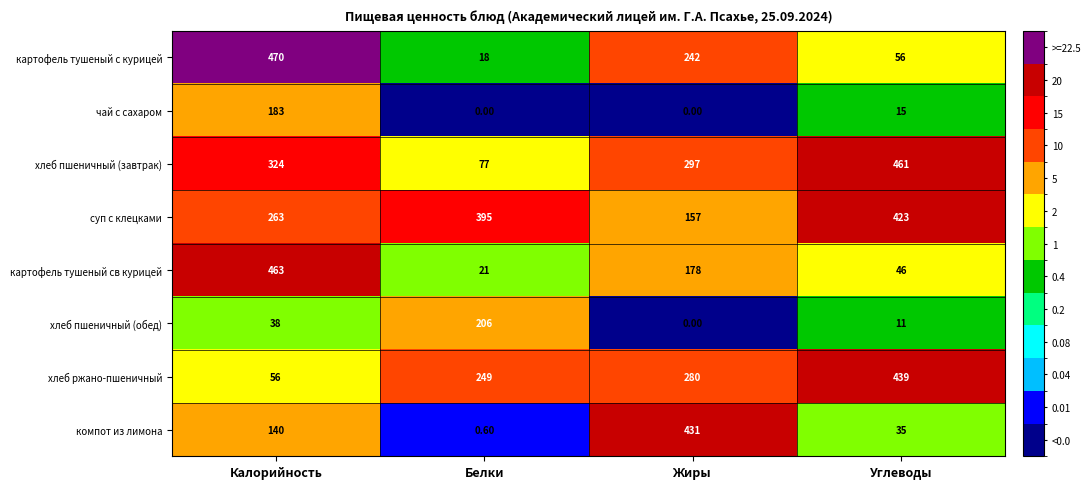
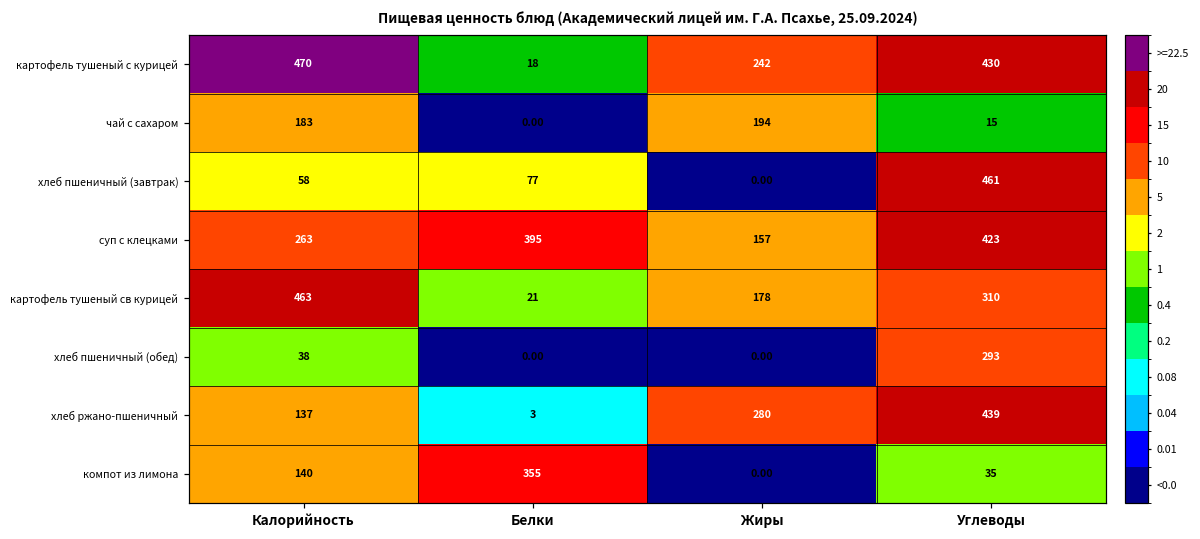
картофель тушеный с курицей, Углеводы: 56 -> 430
чай с сахаром, Жиры: 0.00 -> 194
хлеб пшеничный (завтрак), Калорийность: 324 -> 58
хлеб пшеничный (завтрак), Жиры: 297 -> 0.00
картофель тушеный св курицей, Углеводы: 46 -> 310
хлеб пшеничный (обед), Белки: 206 -> 0.00
хлеб пшеничный (обед), Углеводы: 11 -> 293
хлеб ржано-пшеничный, Калорийность: 56 -> 137
хлеб ржано-пшеничный, Белки: 249 -> 3
компот из лимона, Белки: 0.60 -> 355
компот из лимона, Жиры: 431 -> 0.00
